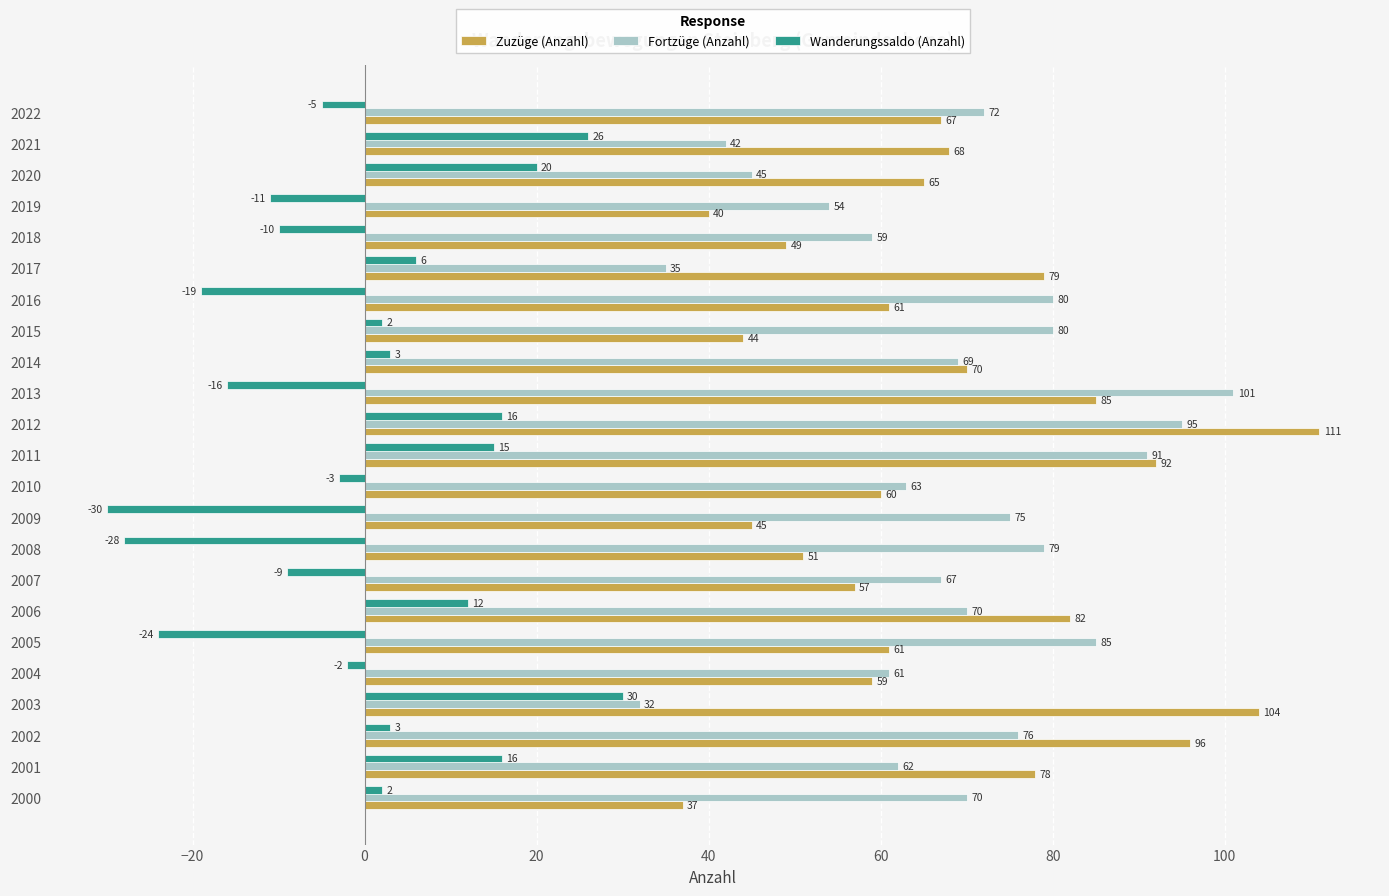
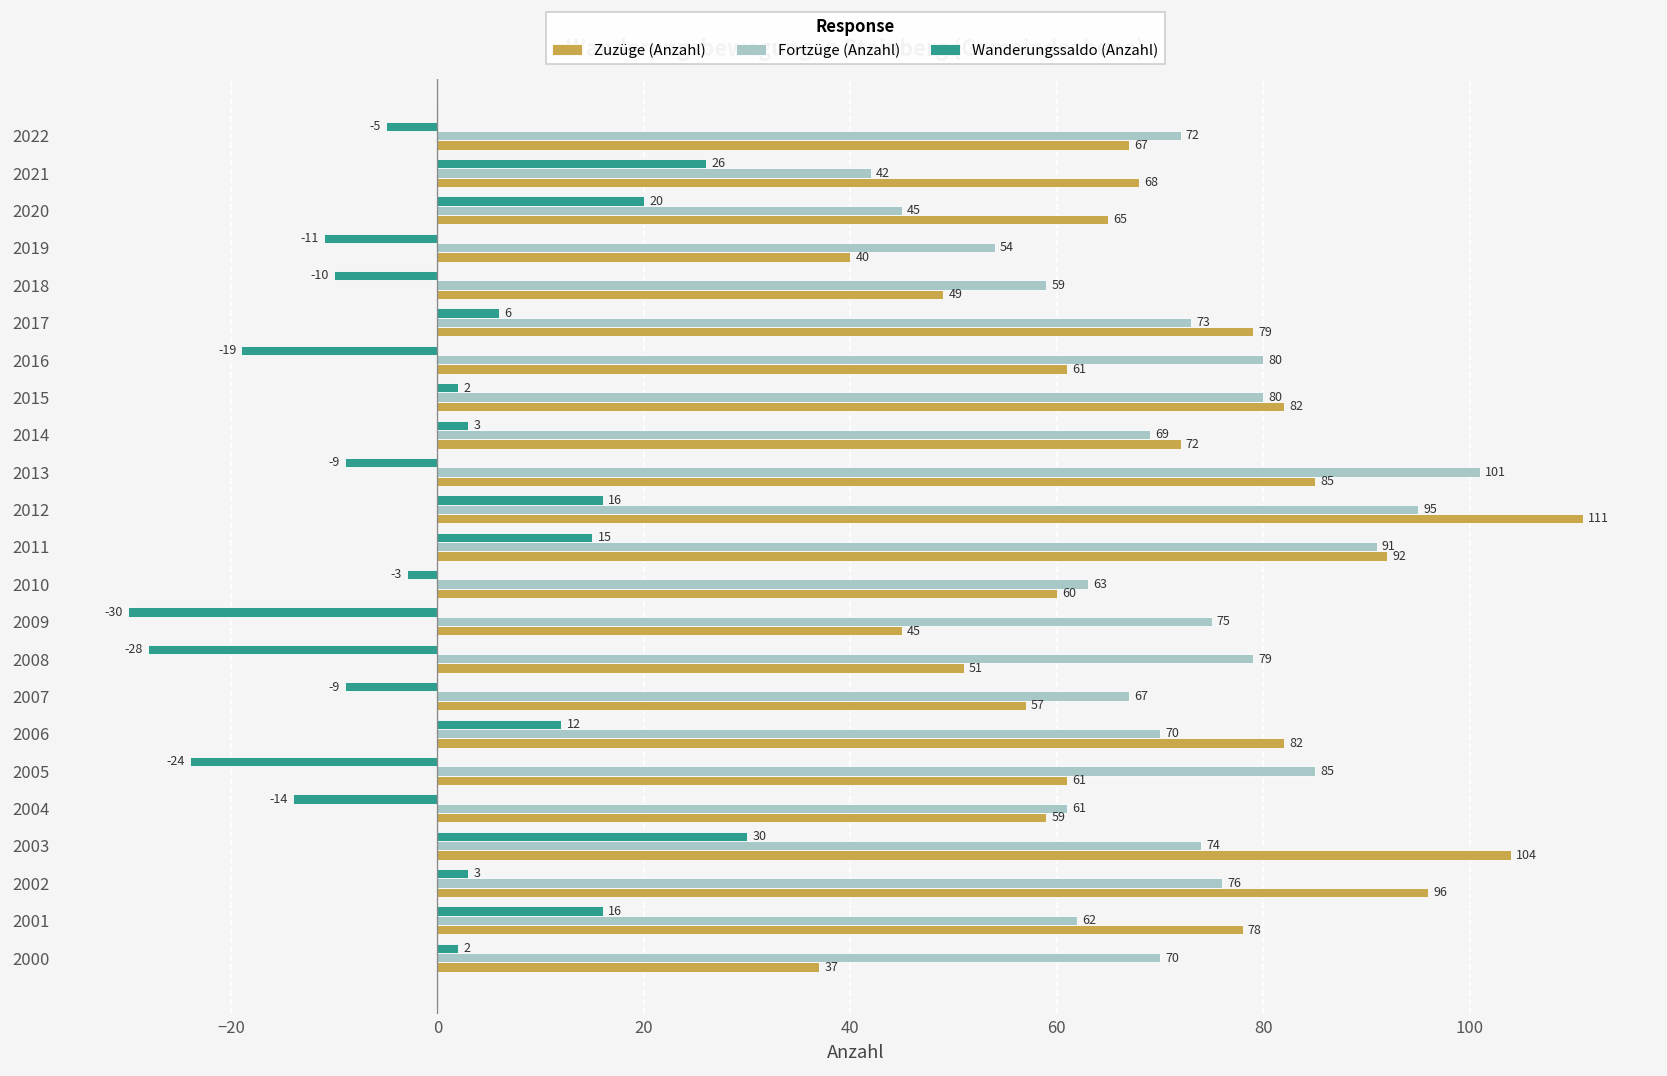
Fortzüge (Anzahl), 2017: 35 -> 73
Zuzüge (Anzahl), 2015: 44 -> 82
Zuzüge (Anzahl), 2014: 70 -> 72
Wanderungssaldo (Anzahl), 2013: -16 -> -9
Wanderungssaldo (Anzahl), 2004: -2 -> -14
Fortzüge (Anzahl), 2003: 32 -> 74
